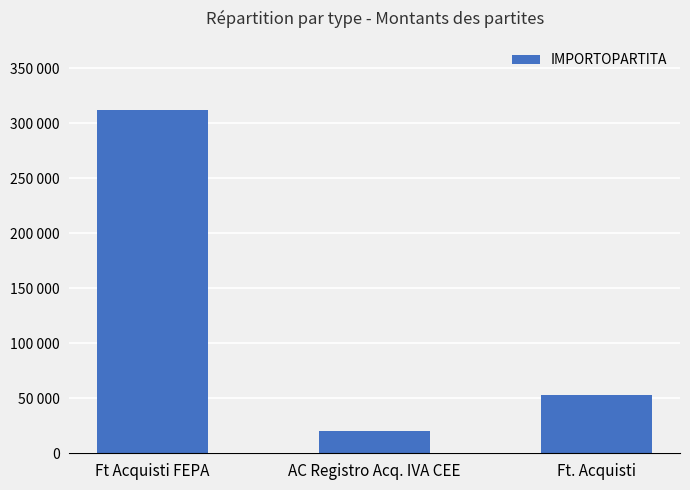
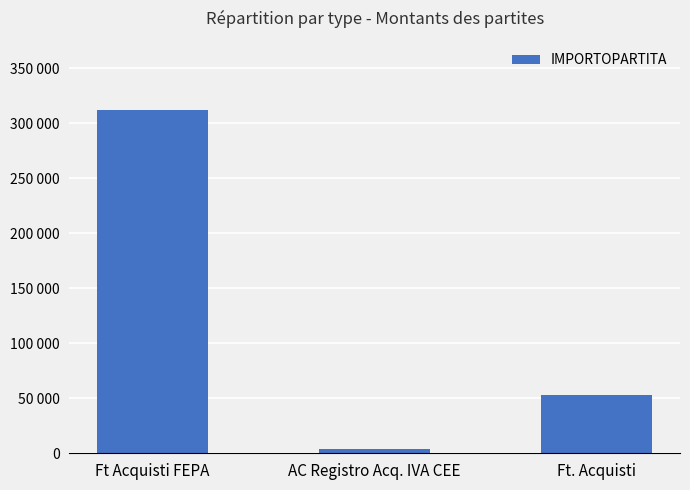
AC Registro Acq. IVA CEE: 20000 -> 4000
